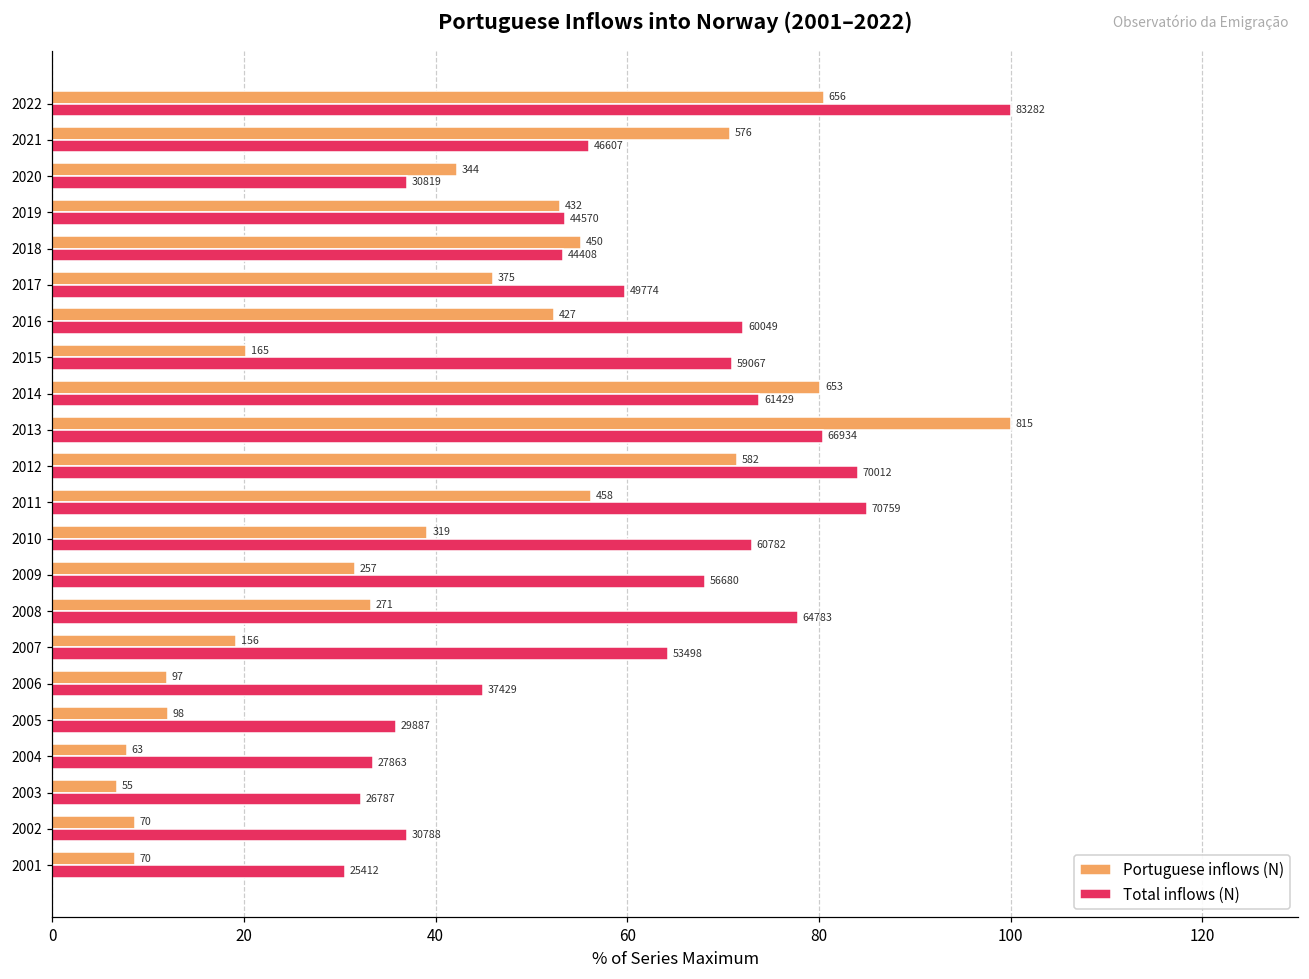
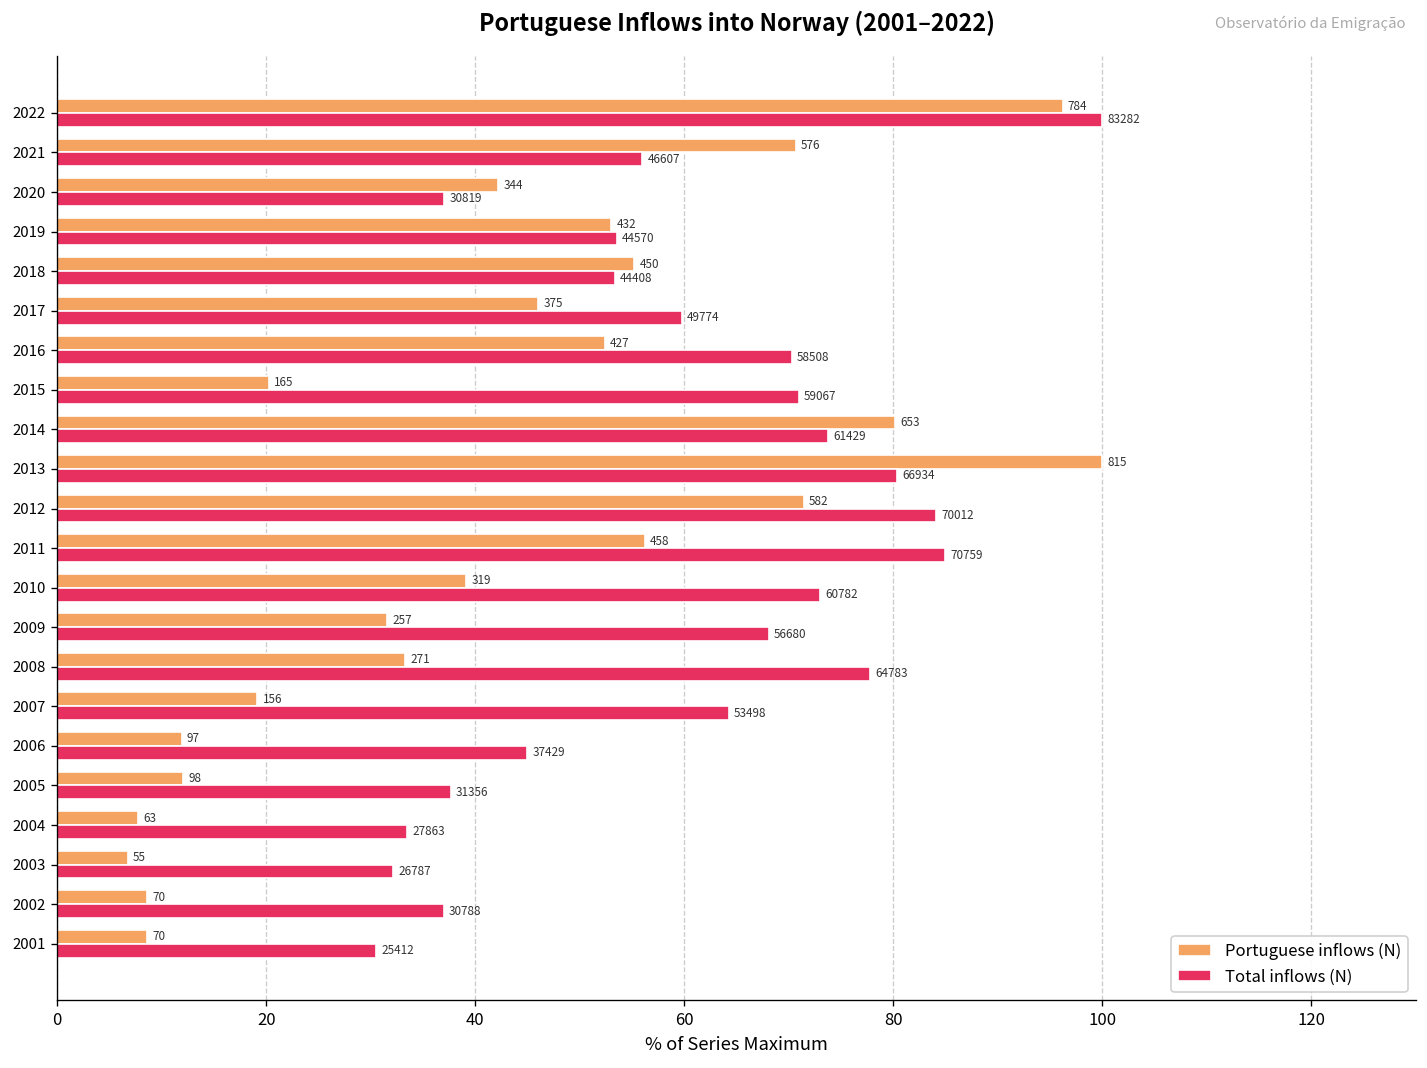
Portuguese inflows (N), 2022: 656 -> 784
Total inflows (N), 2016: 60049 -> 58508
Total inflows (N), 2005: 29887 -> 31356
